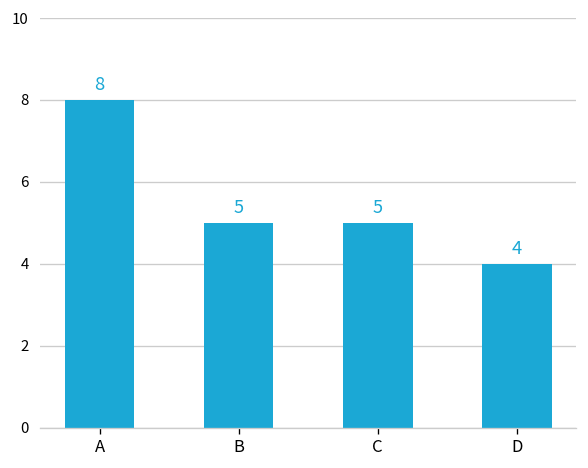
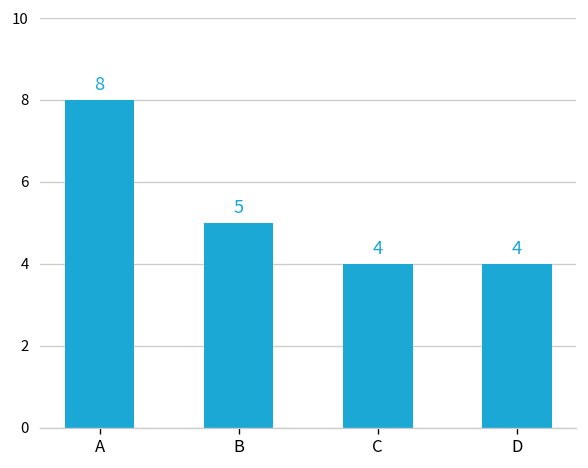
C: 5 -> 4
